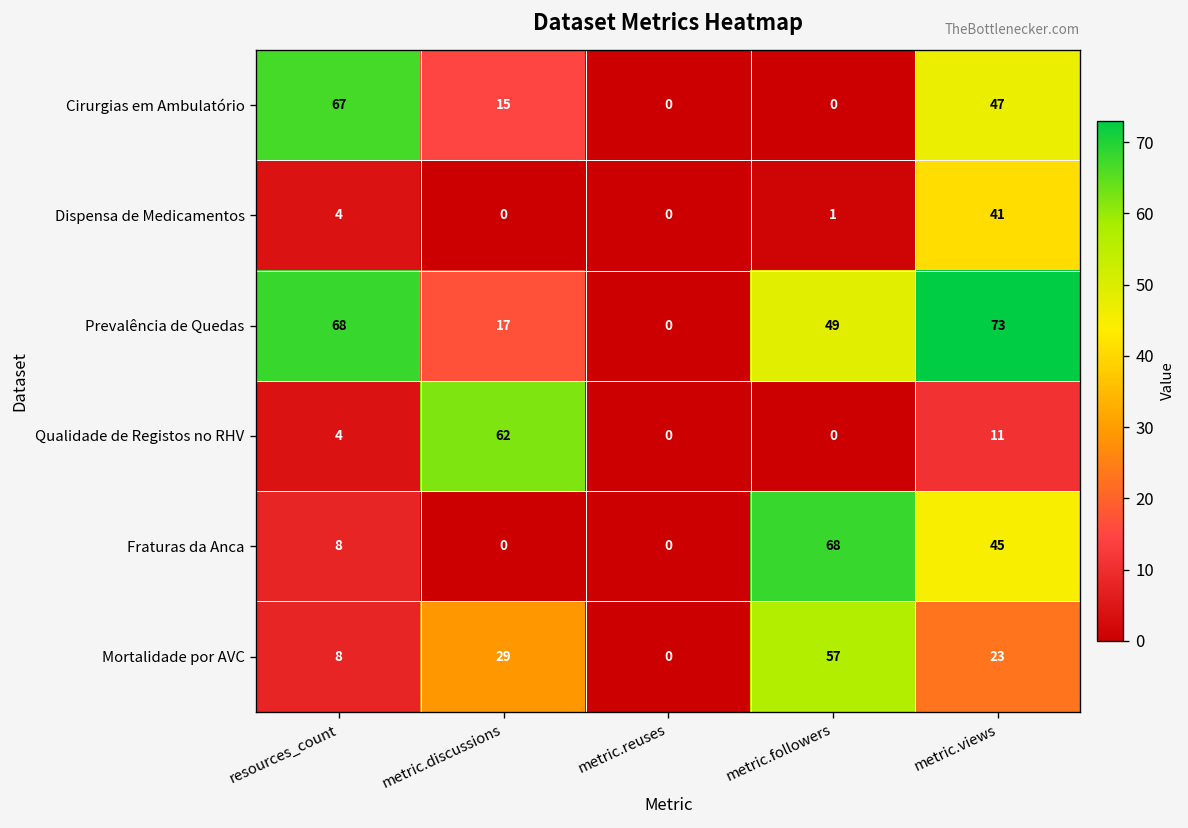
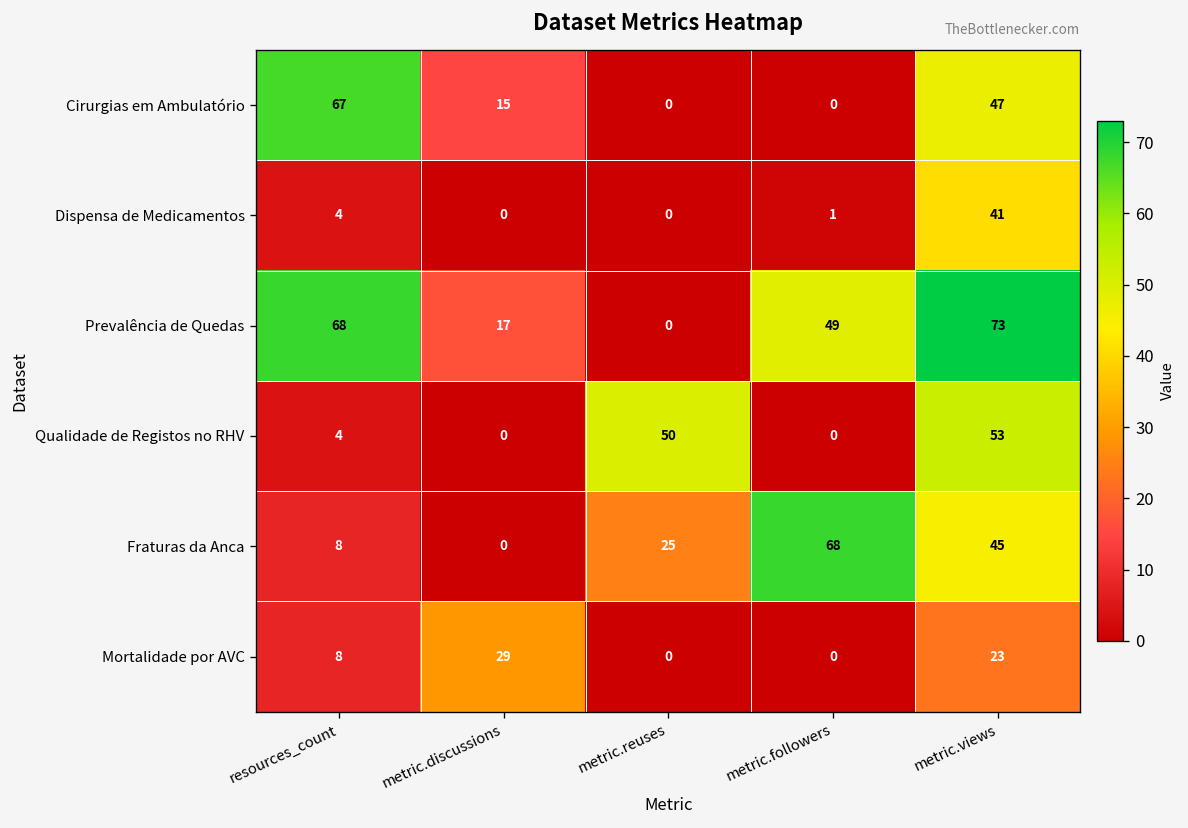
Qualidade de Registos no RHV, metric.discussions: 62 -> 0
Qualidade de Registos no RHV, metric.reuses: 0 -> 50
Qualidade de Registos no RHV, metric.views: 11 -> 53
Fraturas da Anca, metric.reuses: 0 -> 25
Mortalidade por AVC, metric.followers: 57 -> 0
